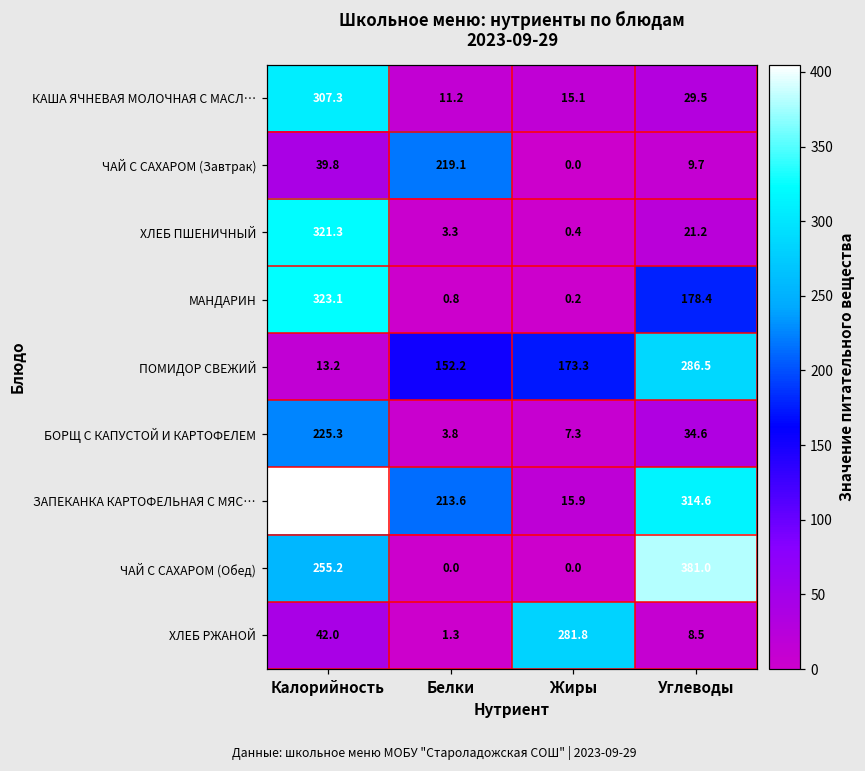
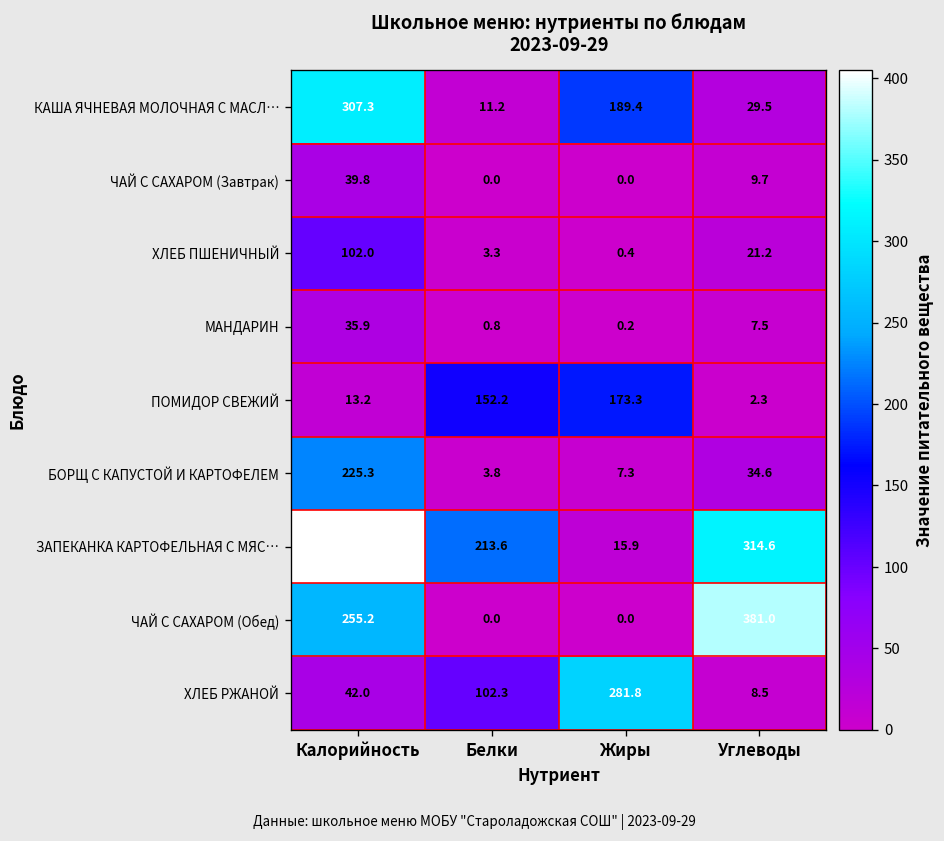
КАША ЯЧНЕВАЯ МОЛОЧНАЯ С МАСЛ…, Жиры: 15.1 -> 189.4
ЧАЙ С САХАРОМ (Завтрак), Белки: 219.1 -> 0.0
ХЛЕБ ПШЕНИЧНЫЙ, Калорийность: 321.3 -> 102.0
МАНДАРИН, Калорийность: 323.1 -> 35.9
МАНДАРИН, Углеводы: 178.4 -> 7.5
ПОМИДОР СВЕЖИЙ, Углеводы: 286.5 -> 2.3
ХЛЕБ РЖАНОЙ, Белки: 1.3 -> 102.3
